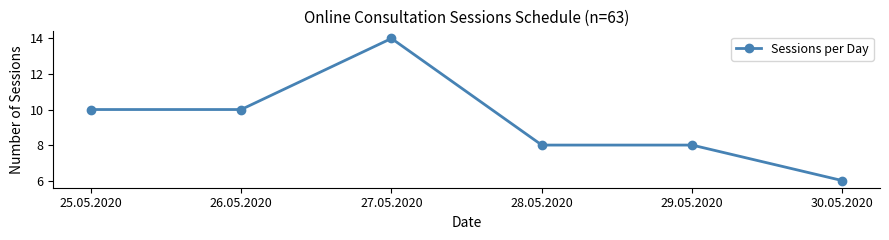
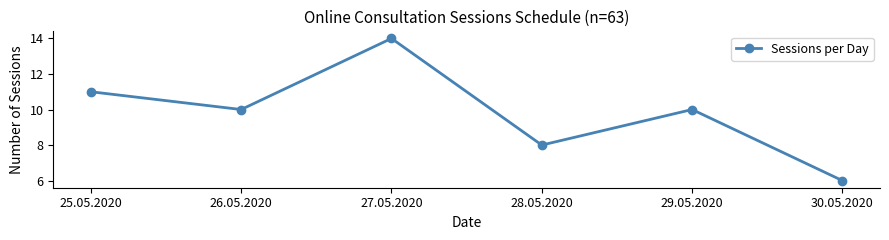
25.05.2020: 10 -> 11
29.05.2020: 8 -> 10
